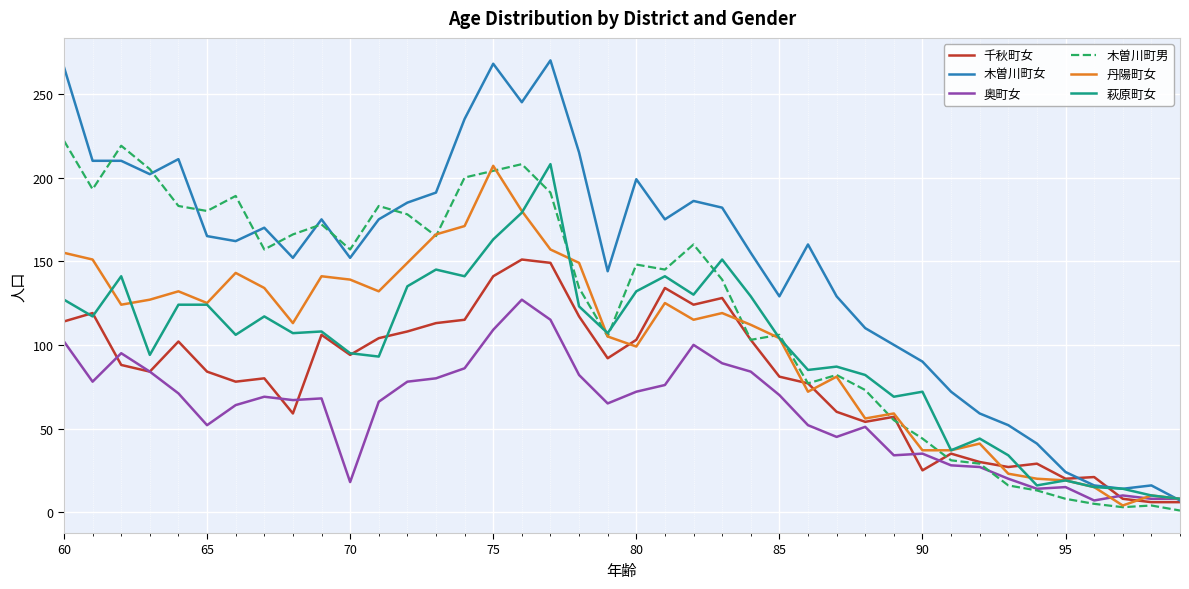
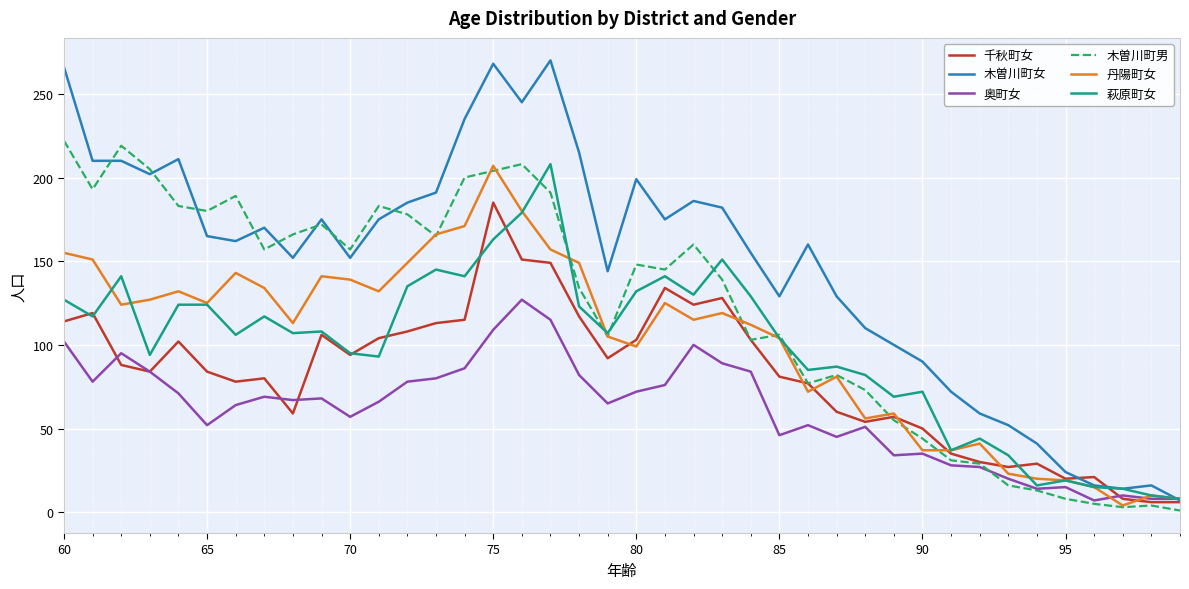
奥町女, 70: 18 -> 57
千秋町女, 75: 141 -> 185
奥町女, 85: 70 -> 46
千秋町女, 90: 25 -> 50
